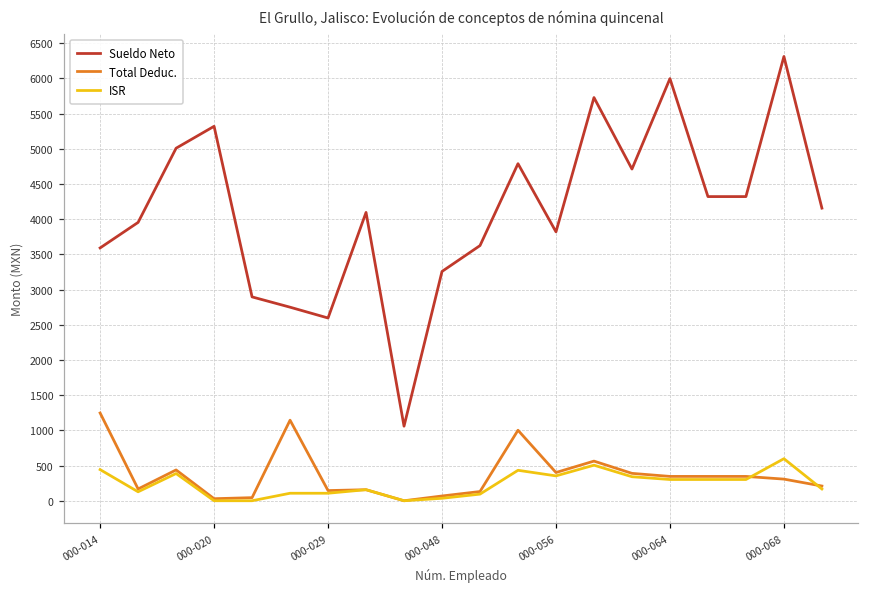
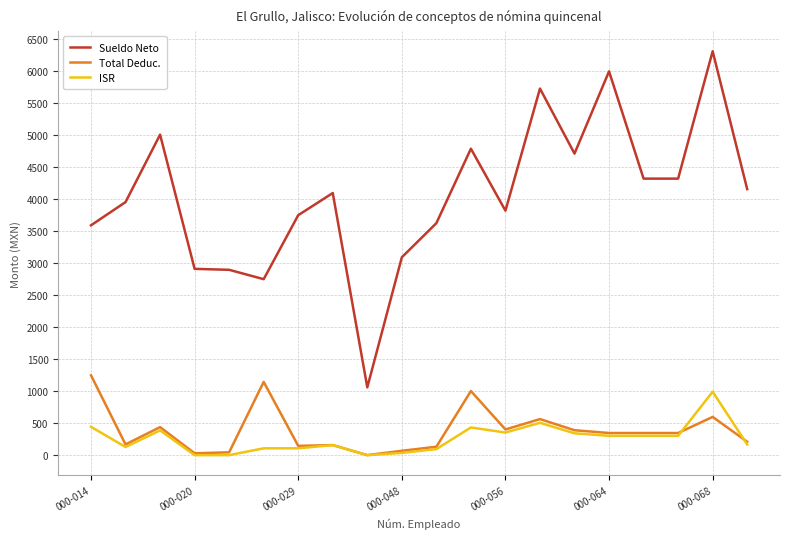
Sueldo Neto, 000-020: 5300 -> 2900
Sueldo Neto, 000-029: 2600 -> 3800
Sueldo Neto, 000-048: 3300 -> 3100
Total Deduc., 000-068: 300 -> 600
ISR, 000-068: 600 -> 1000
